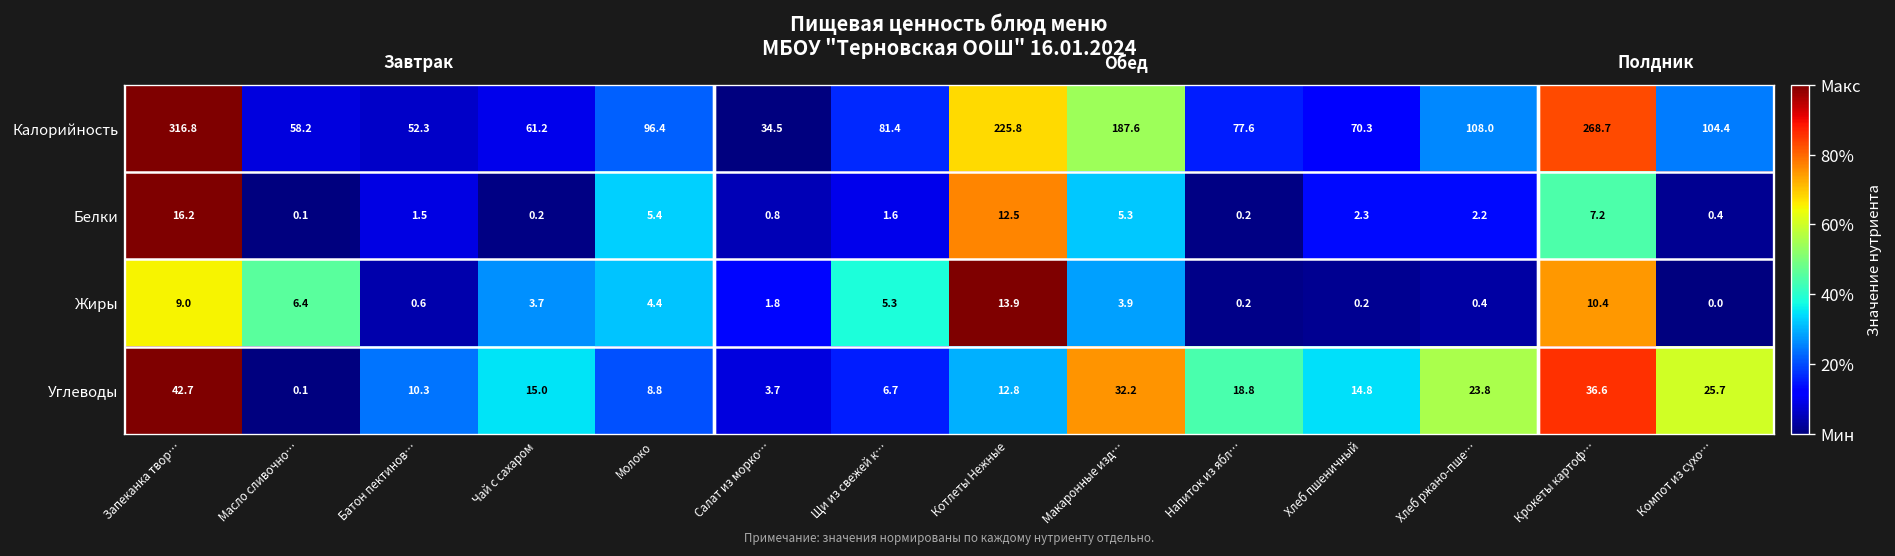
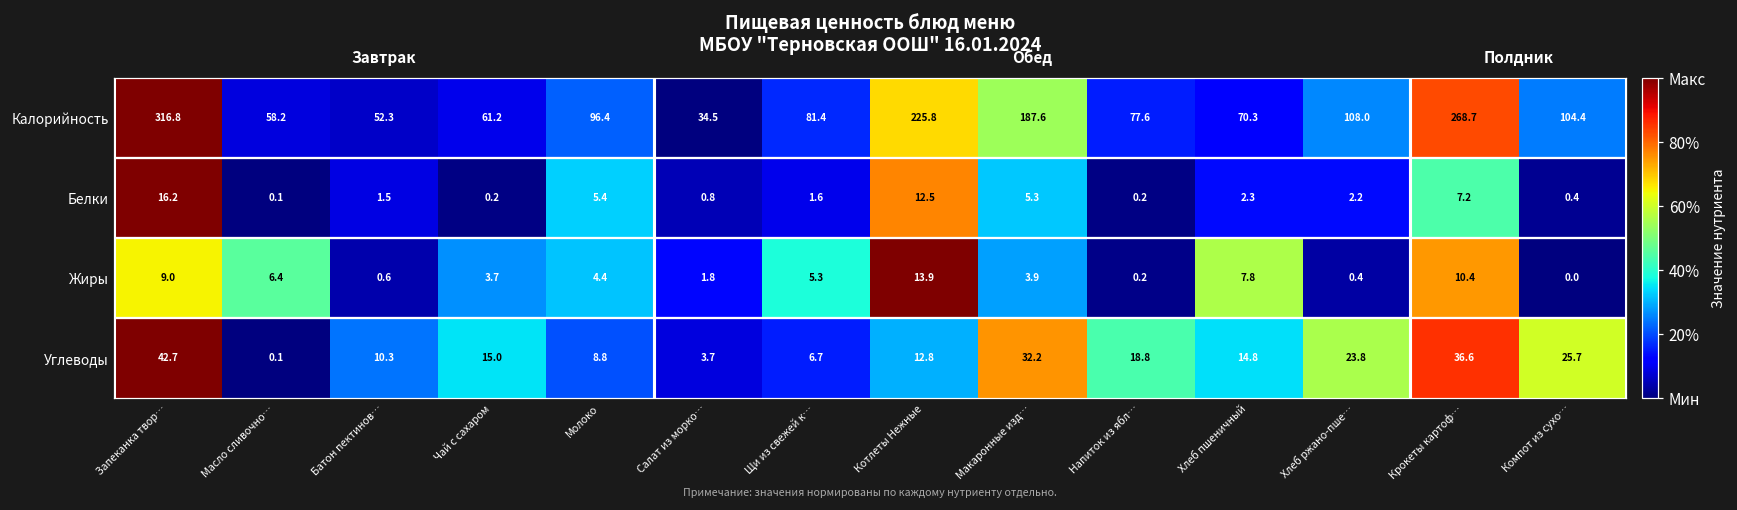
Жиры, Хлеб пшеничный: 0.2 -> 7.8
